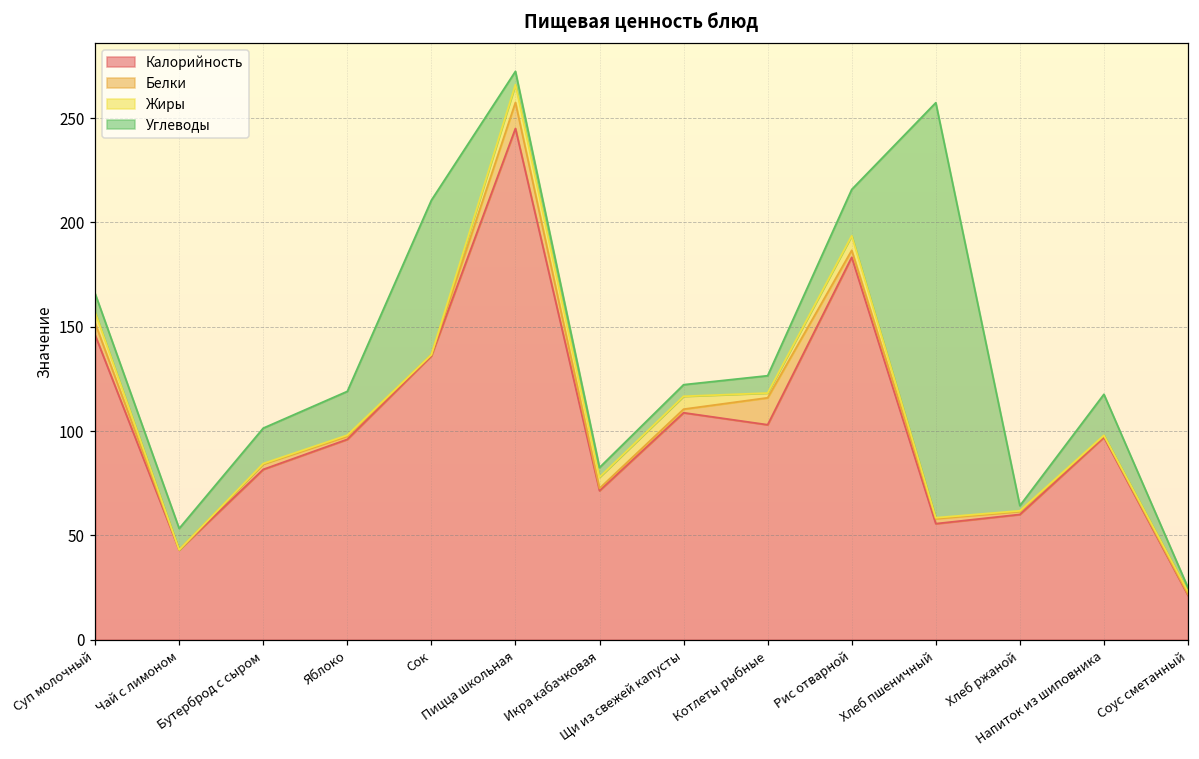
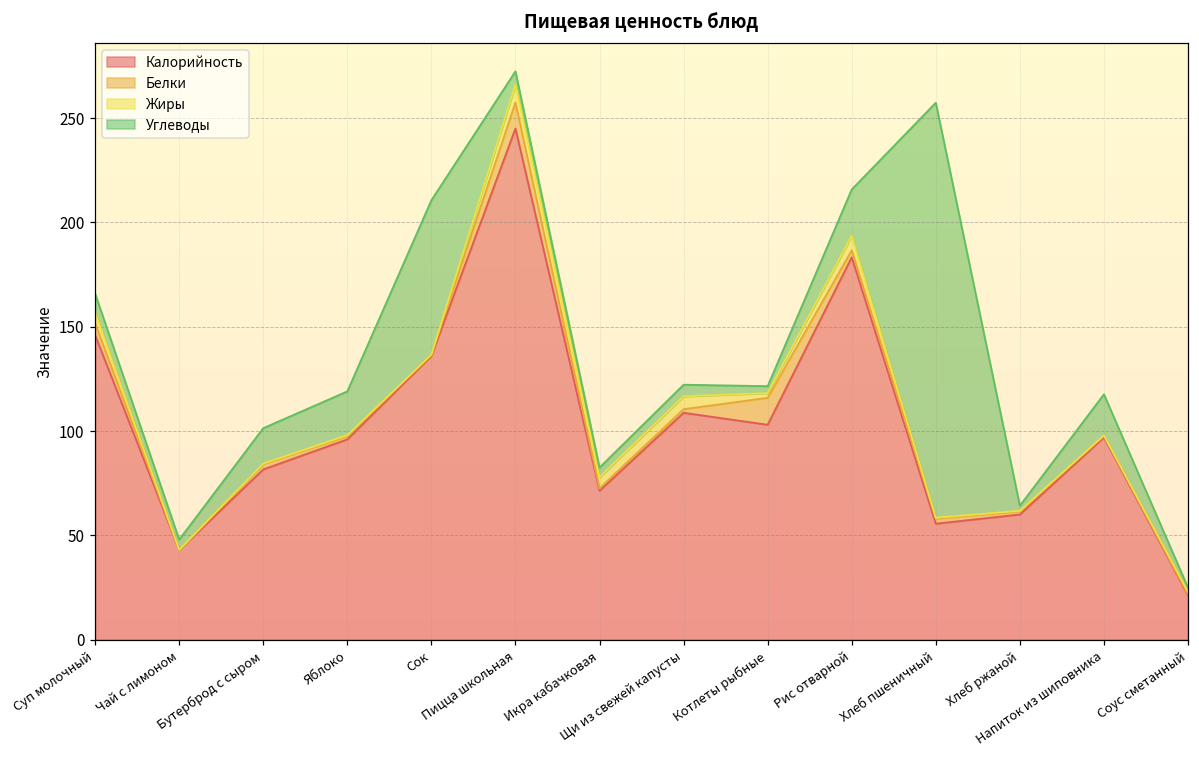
Углеводы, Чай с лимоном: 10 -> 5
Углеводы, Котлеты рыбные: 8 -> 3
